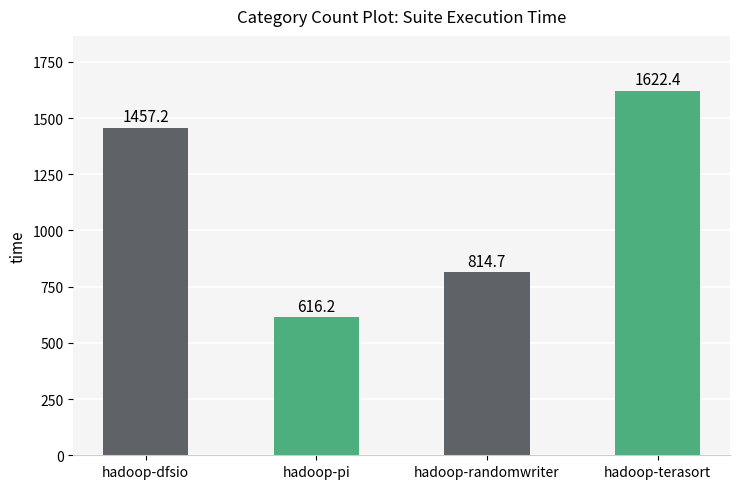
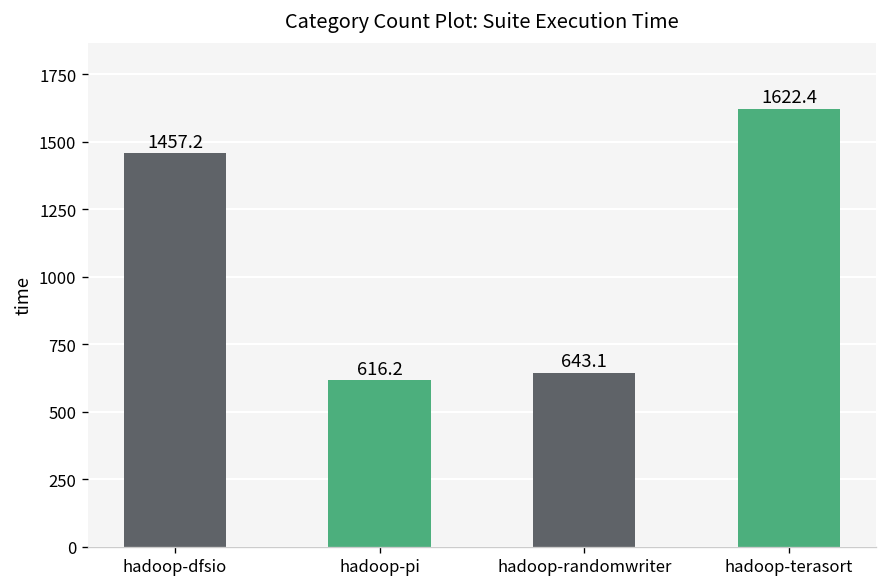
hadoop-randomwriter: 814.7 -> 643.1
